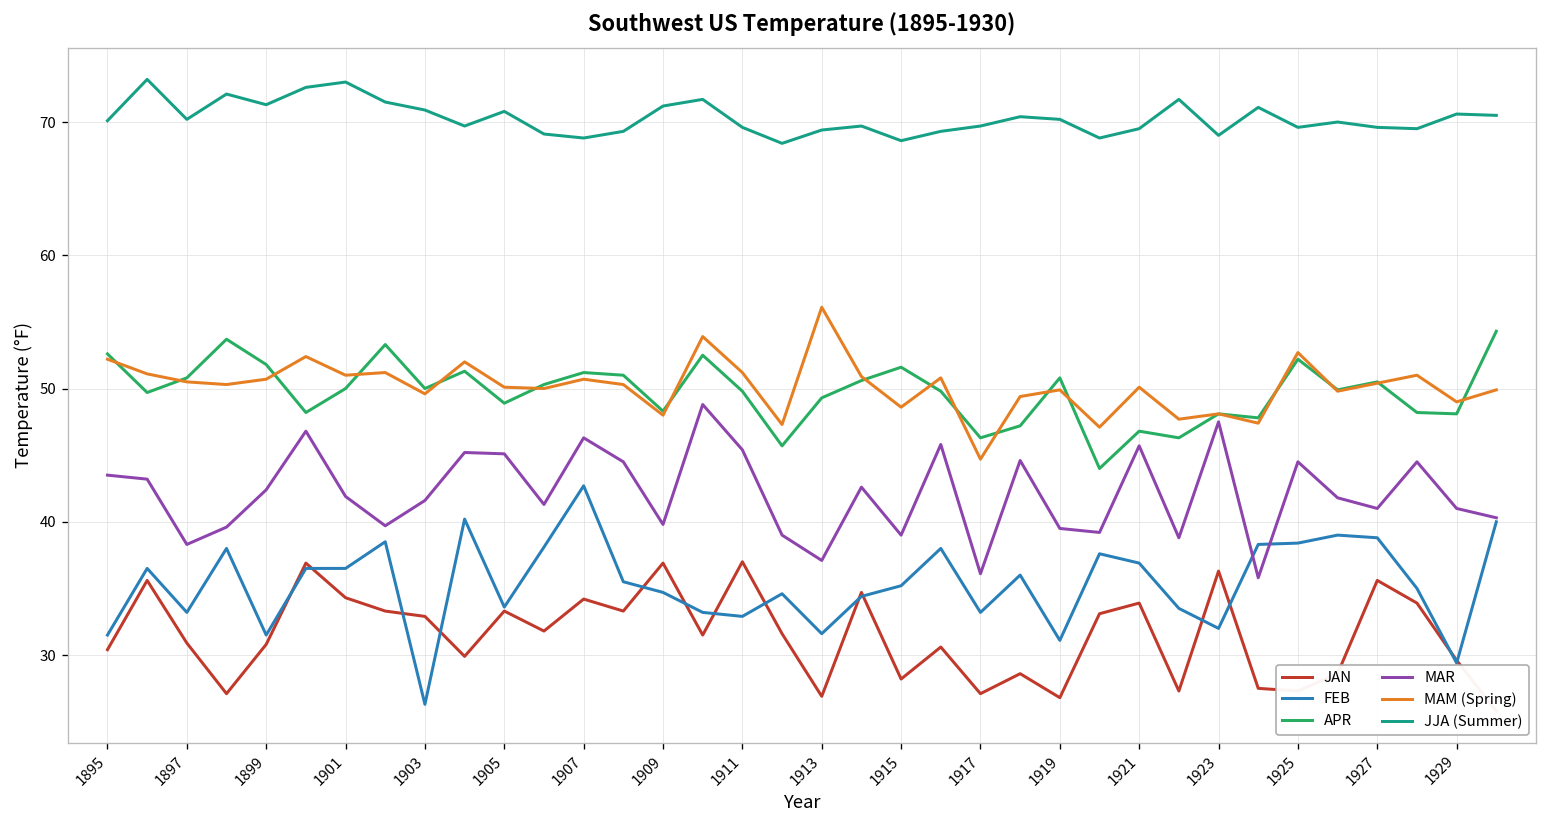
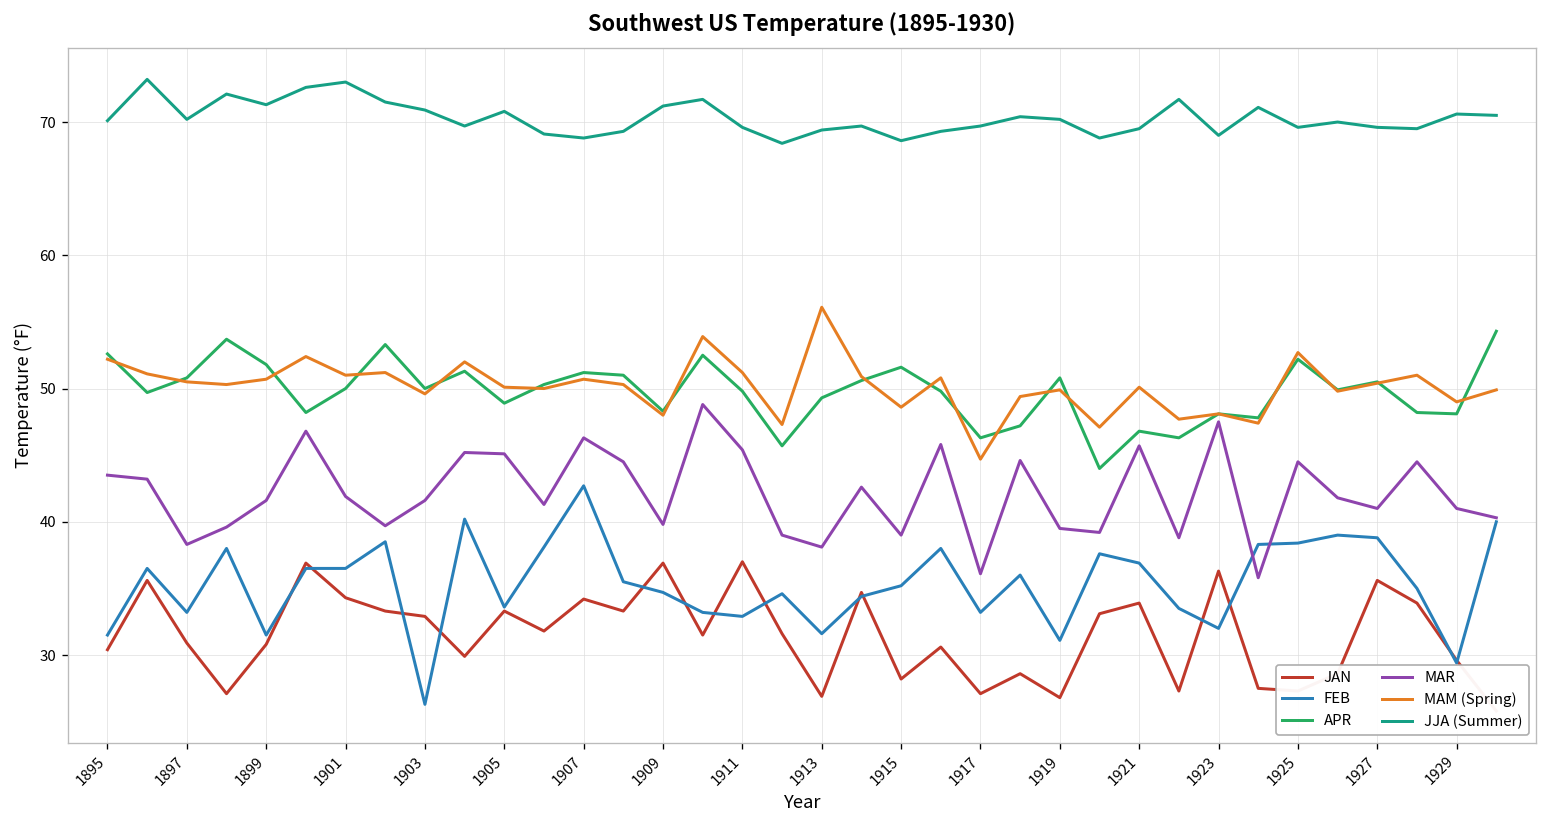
MAR, 1899: 42.4 -> 41.6
MAR, 1913: 37.1 -> 38.1
